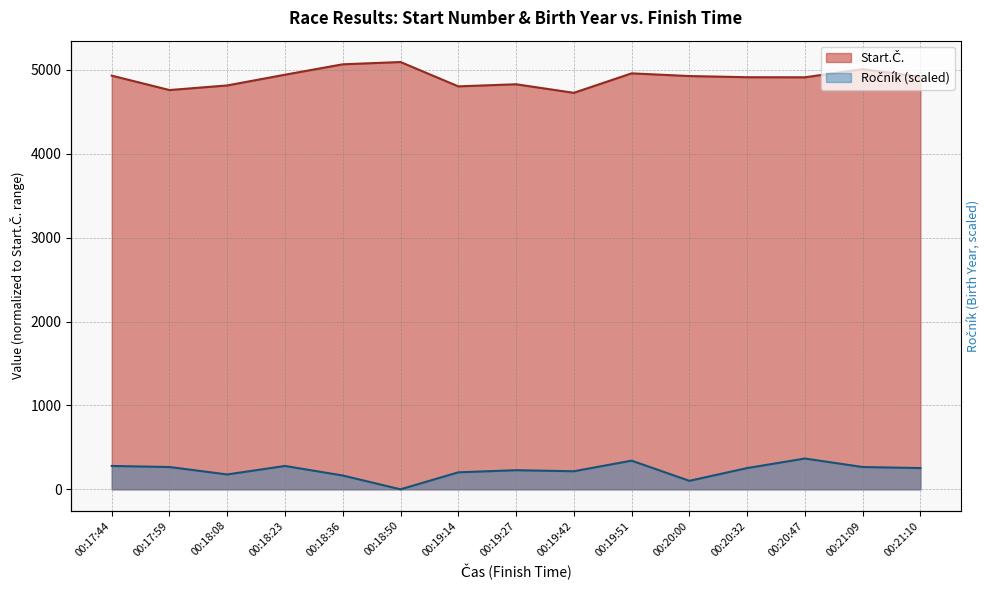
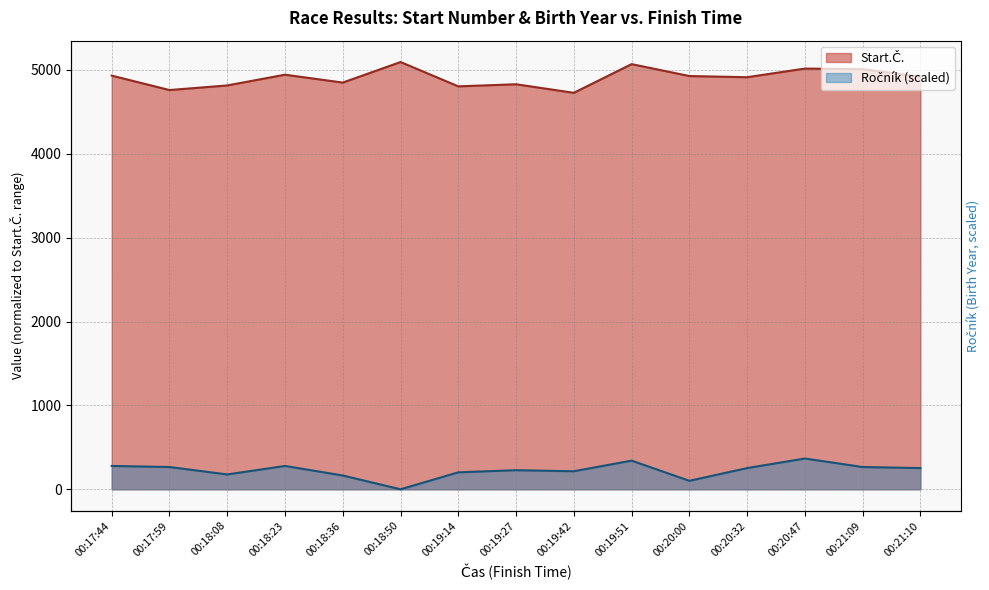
Start.Č., 00:18:36: 5100 -> 4800
Start.Č., 00:19:51: 5000 -> 5100
Start.Č., 00:20:47: 4900 -> 5000
